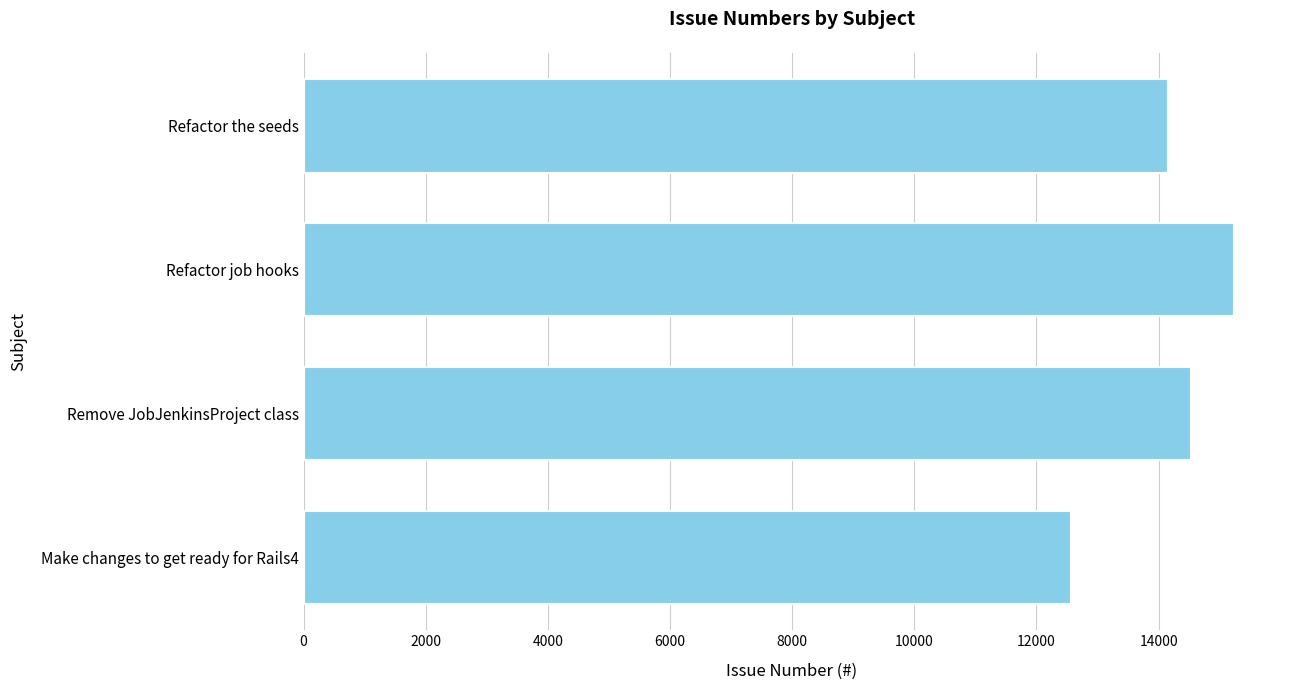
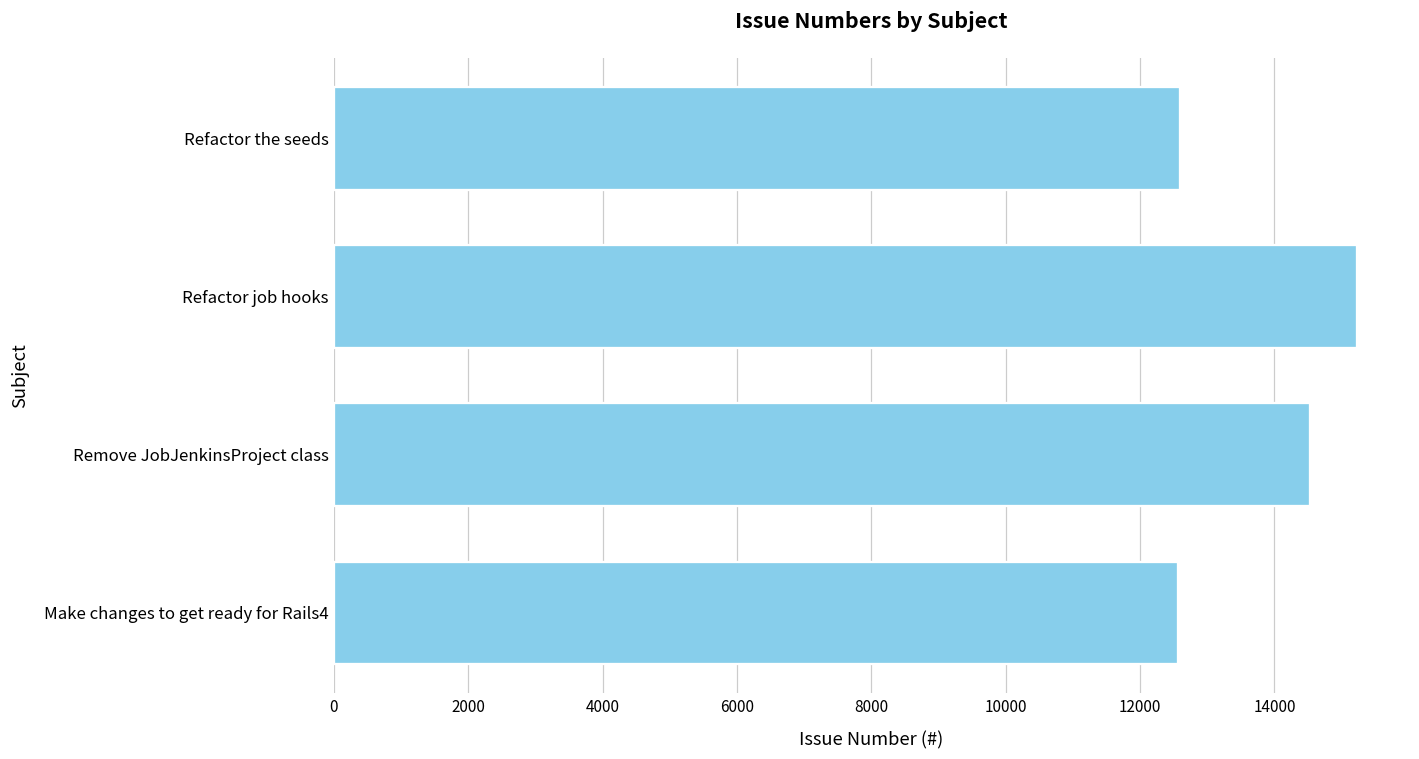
Refactor the seeds: 14200 -> 12600
